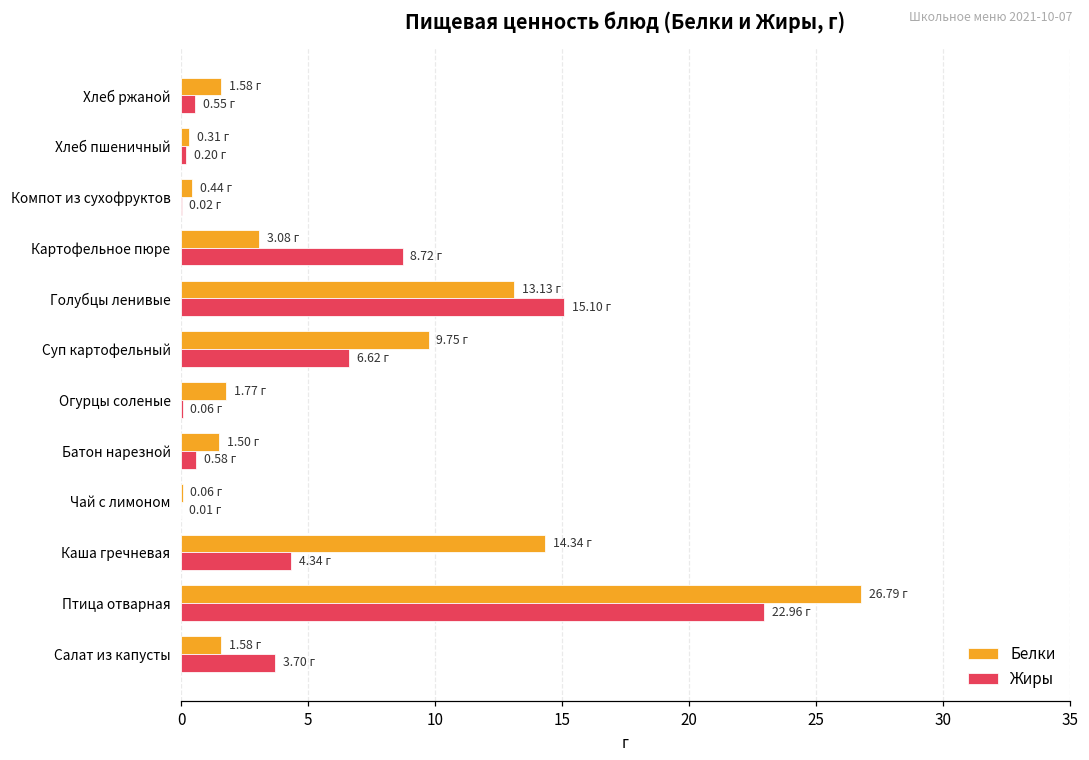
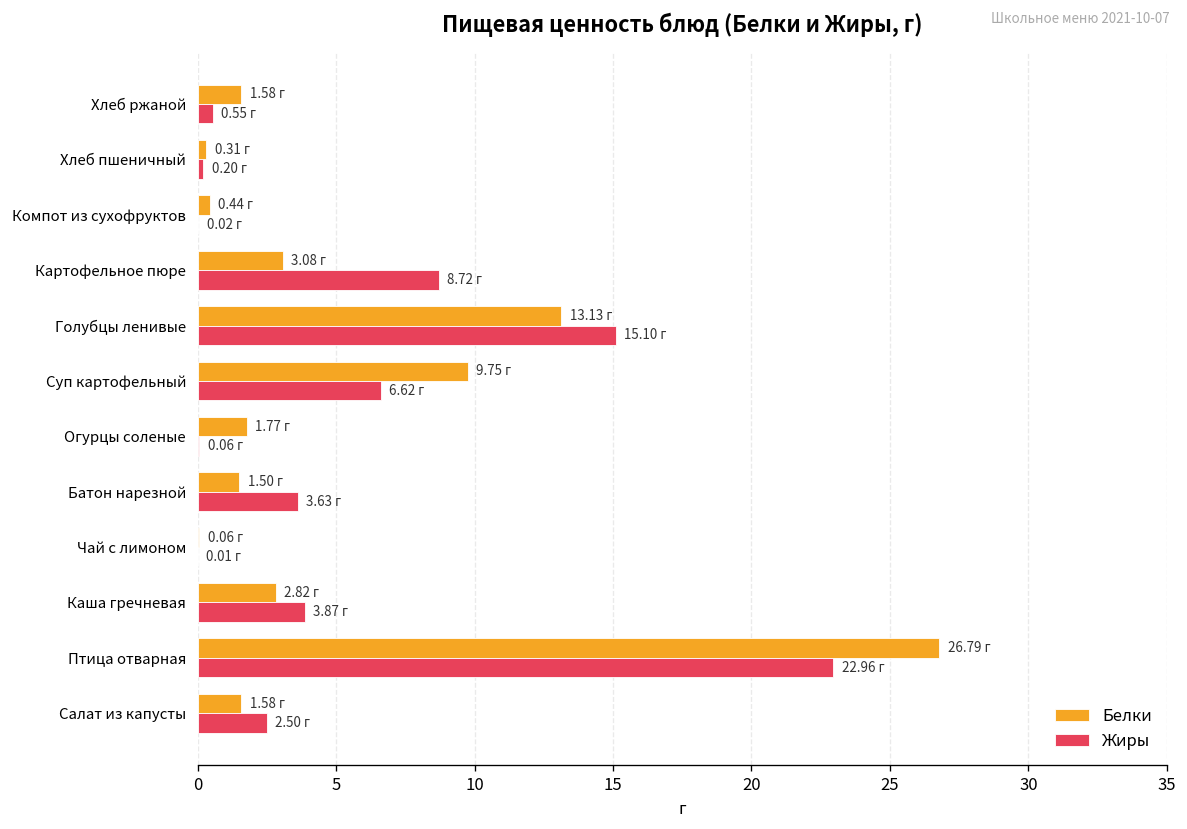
Жиры, Батон нарезной: 0.58 -> 3.63
Белки, Каша гречневая: 14.34 -> 2.82
Жиры, Каша гречневая: 4.34 -> 3.87
Жиры, Салат из капусты: 3.70 -> 2.50
